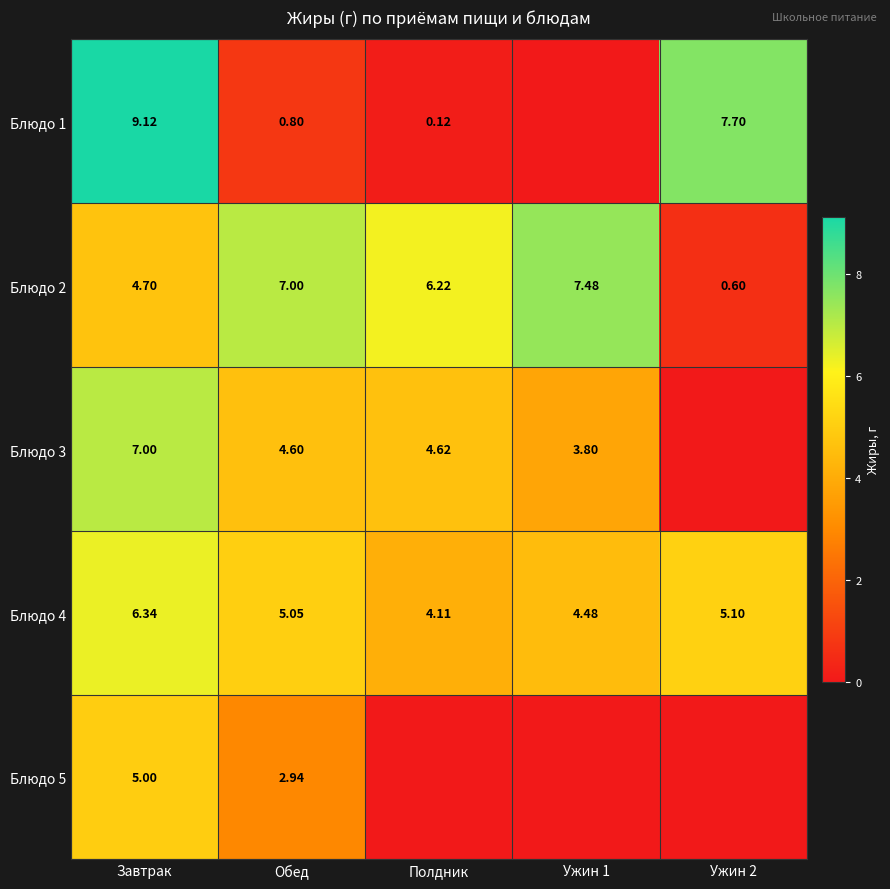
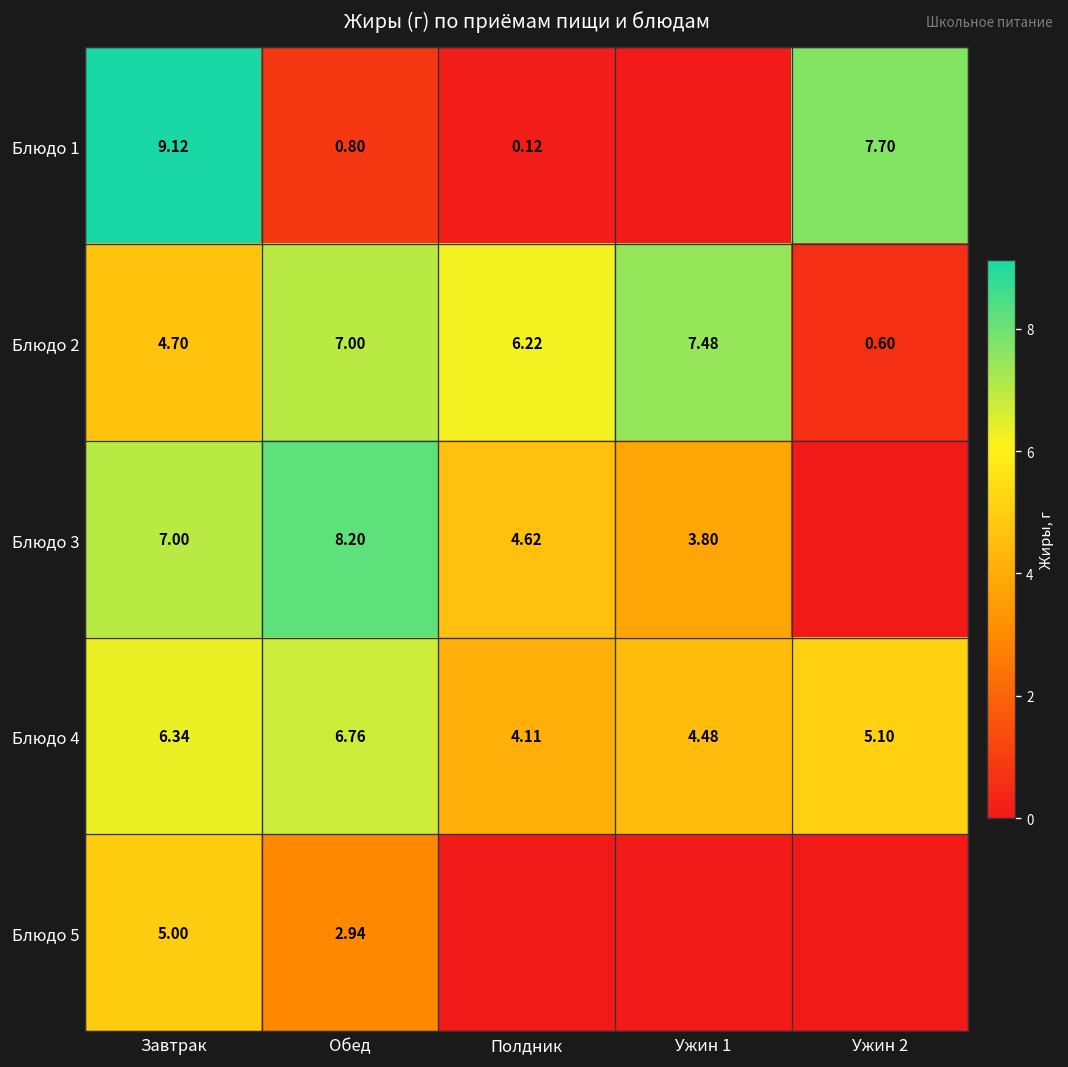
Блюдо 3, Обед: 4.60 -> 8.20
Блюдо 4, Обед: 5.05 -> 6.76
